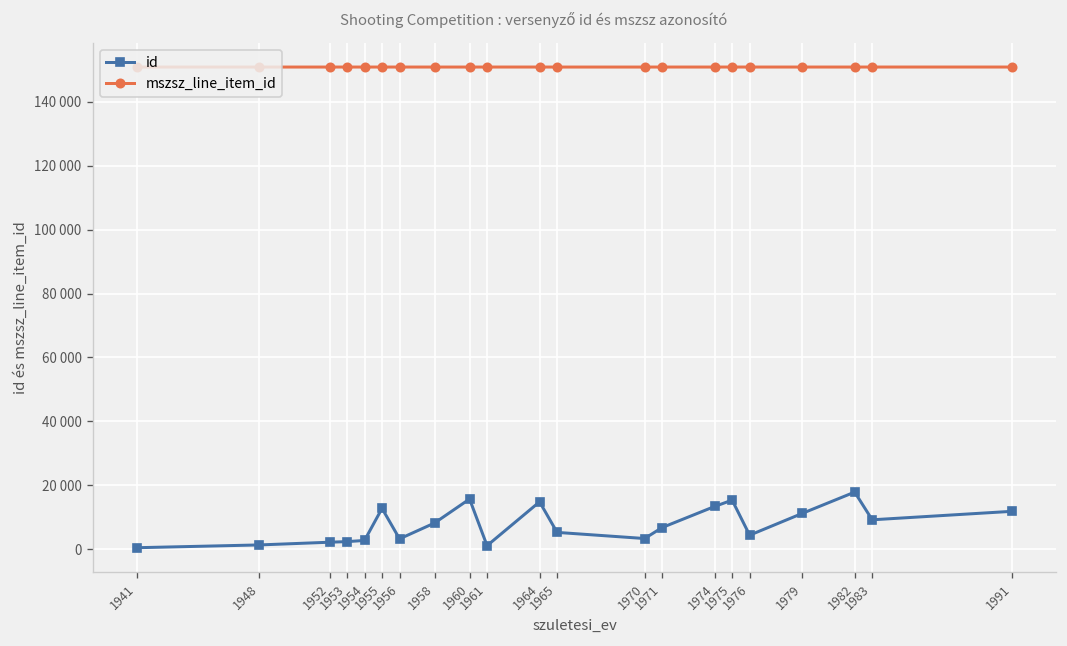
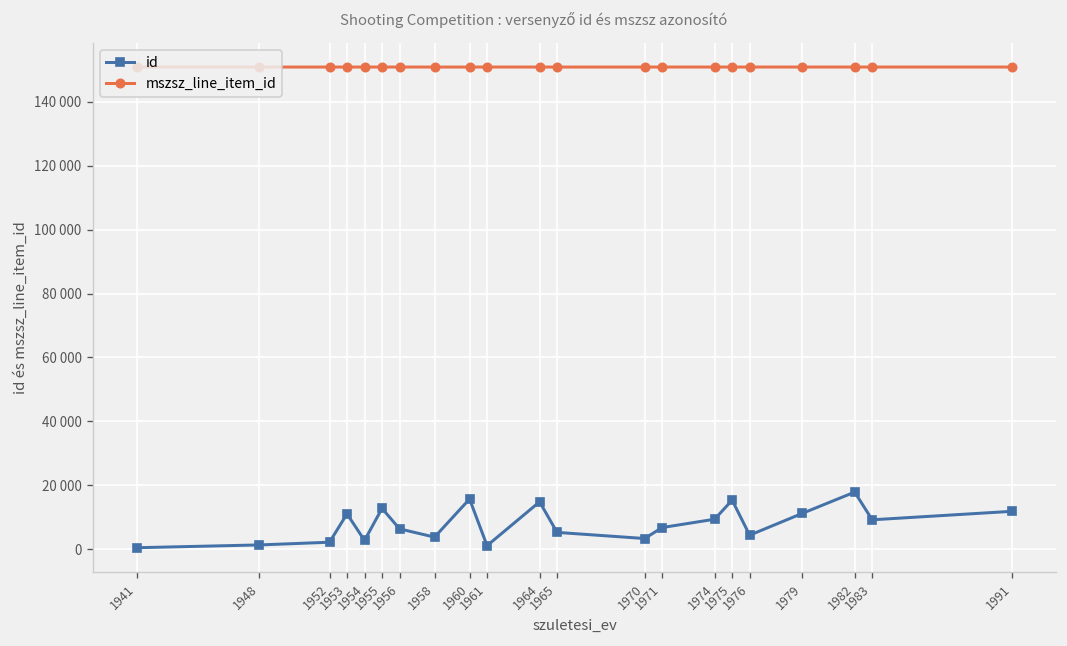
id, 1953: 2000 -> 11000
id, 1956: 3000 -> 6000
id, 1958: 8000 -> 4000
id, 1974: 13000 -> 9000
